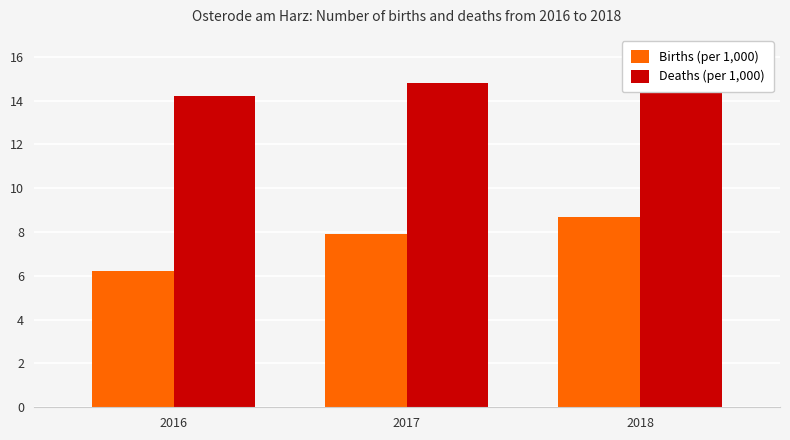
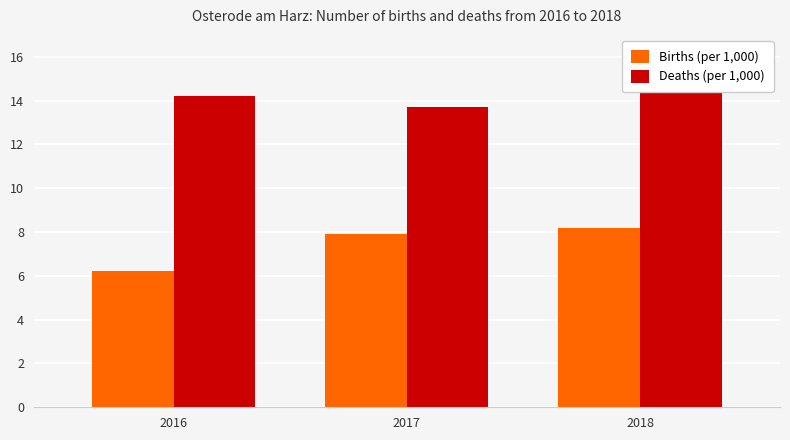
Deaths (per 1,000), 2017: 14.8 -> 13.7
Births (per 1,000), 2018: 8.7 -> 8.2
